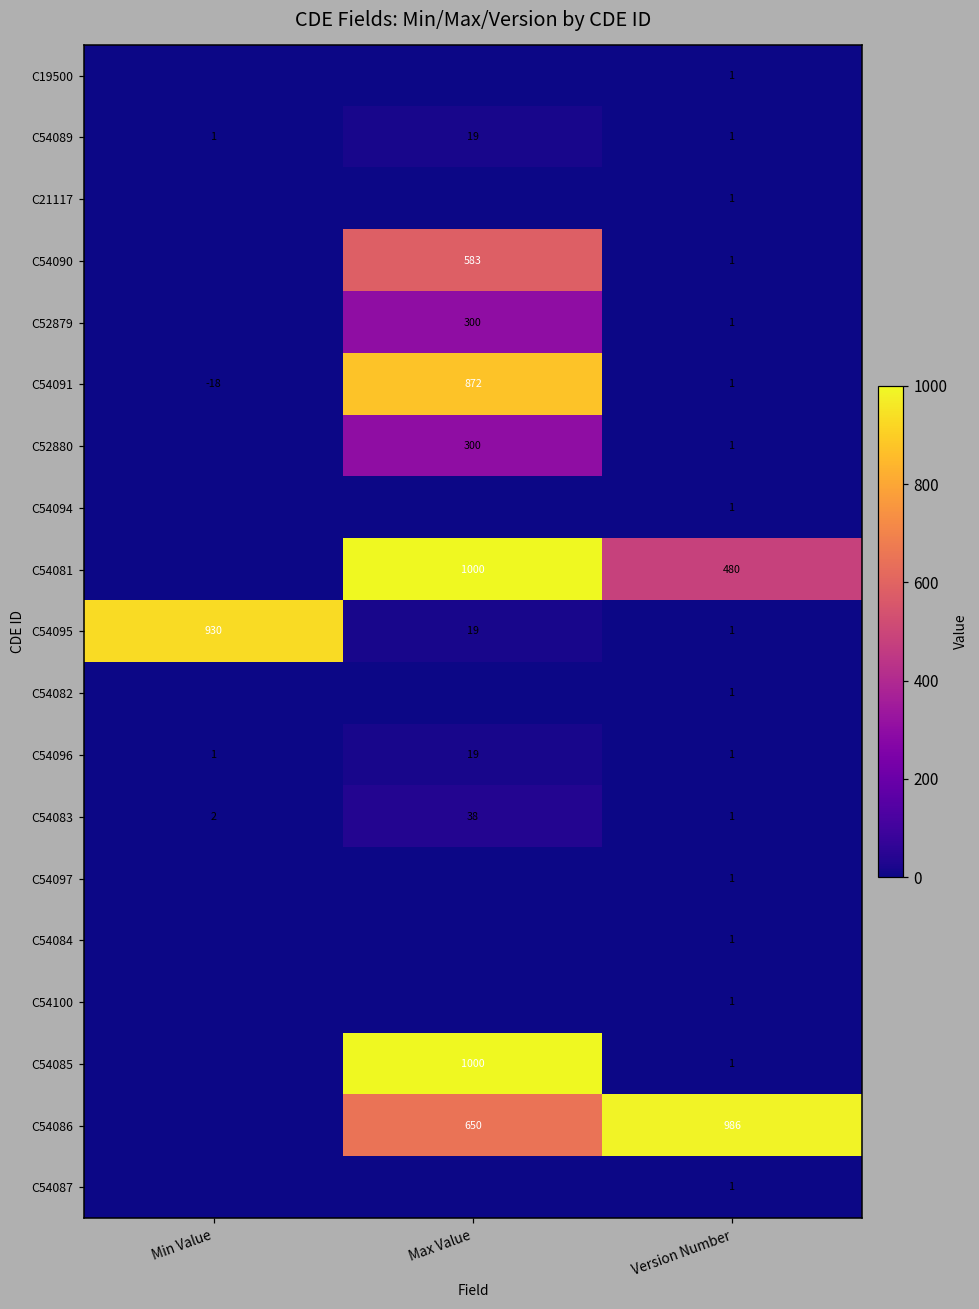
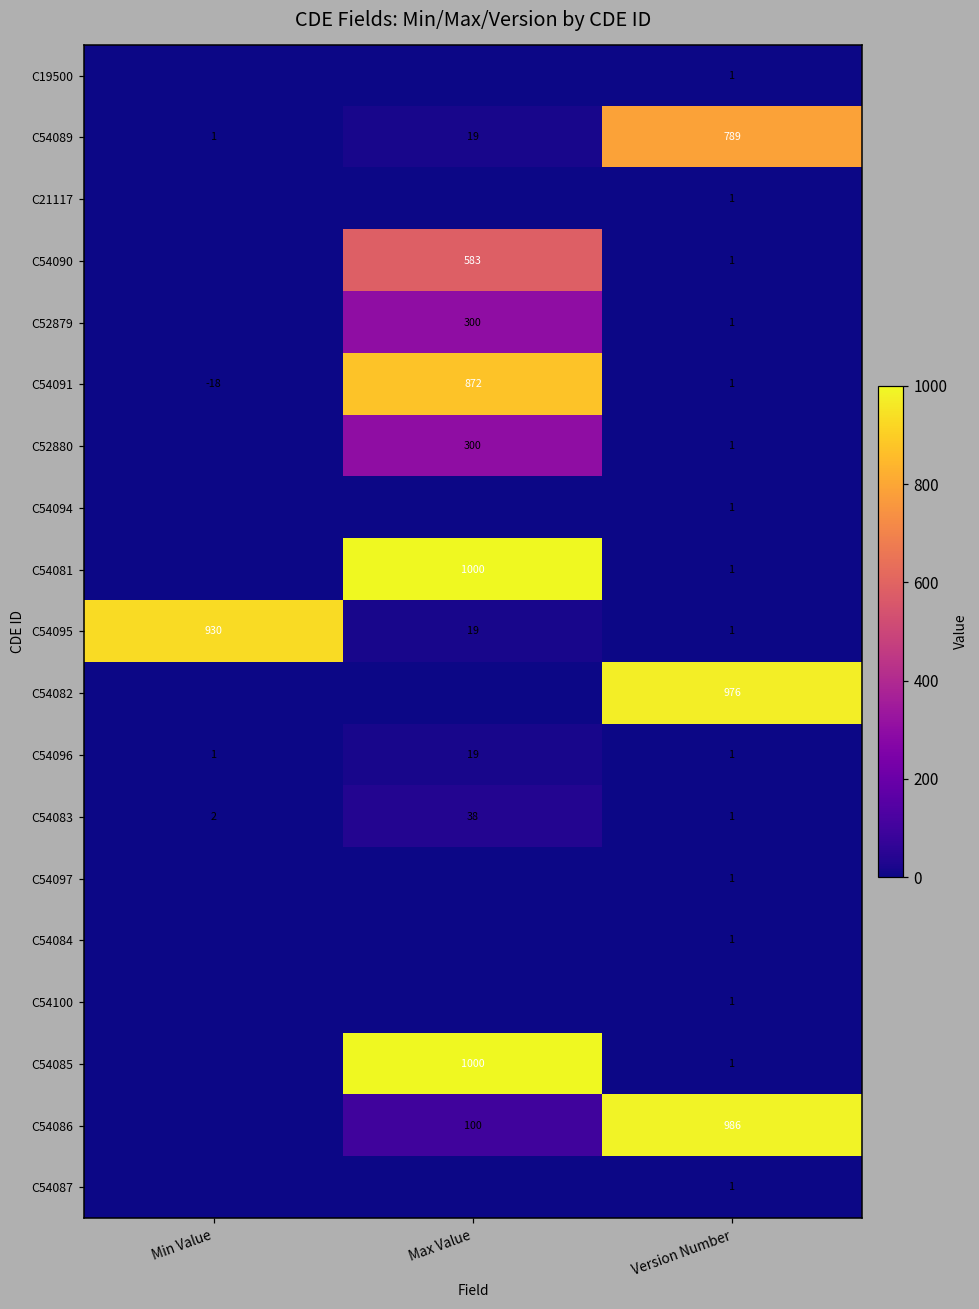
C54089, Version Number: 1 -> 789
C54081, Version Number: 480 -> 1
C54082, Version Number: 1 -> 976
C54086, Max Value: 650 -> 100
